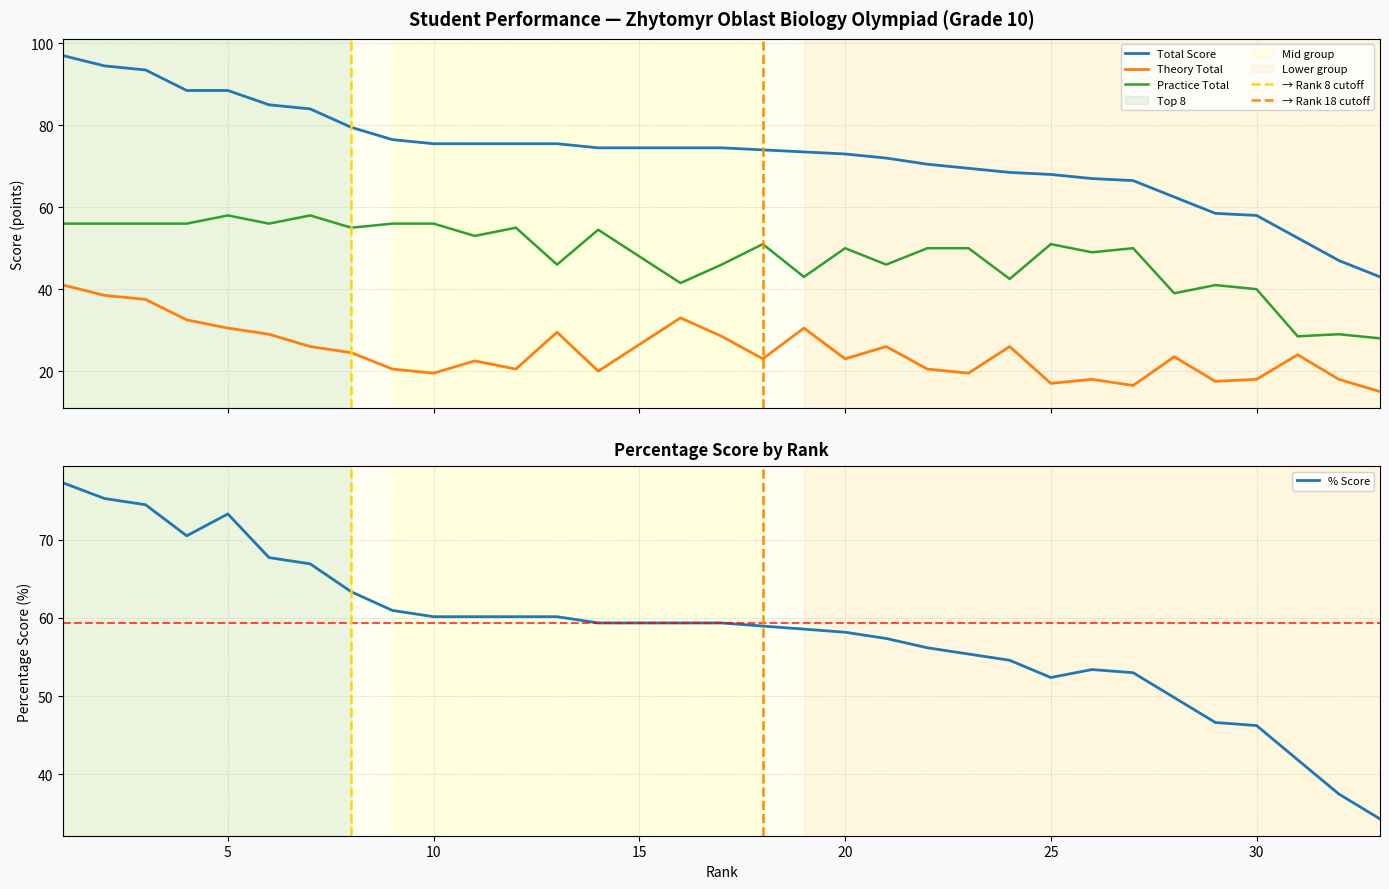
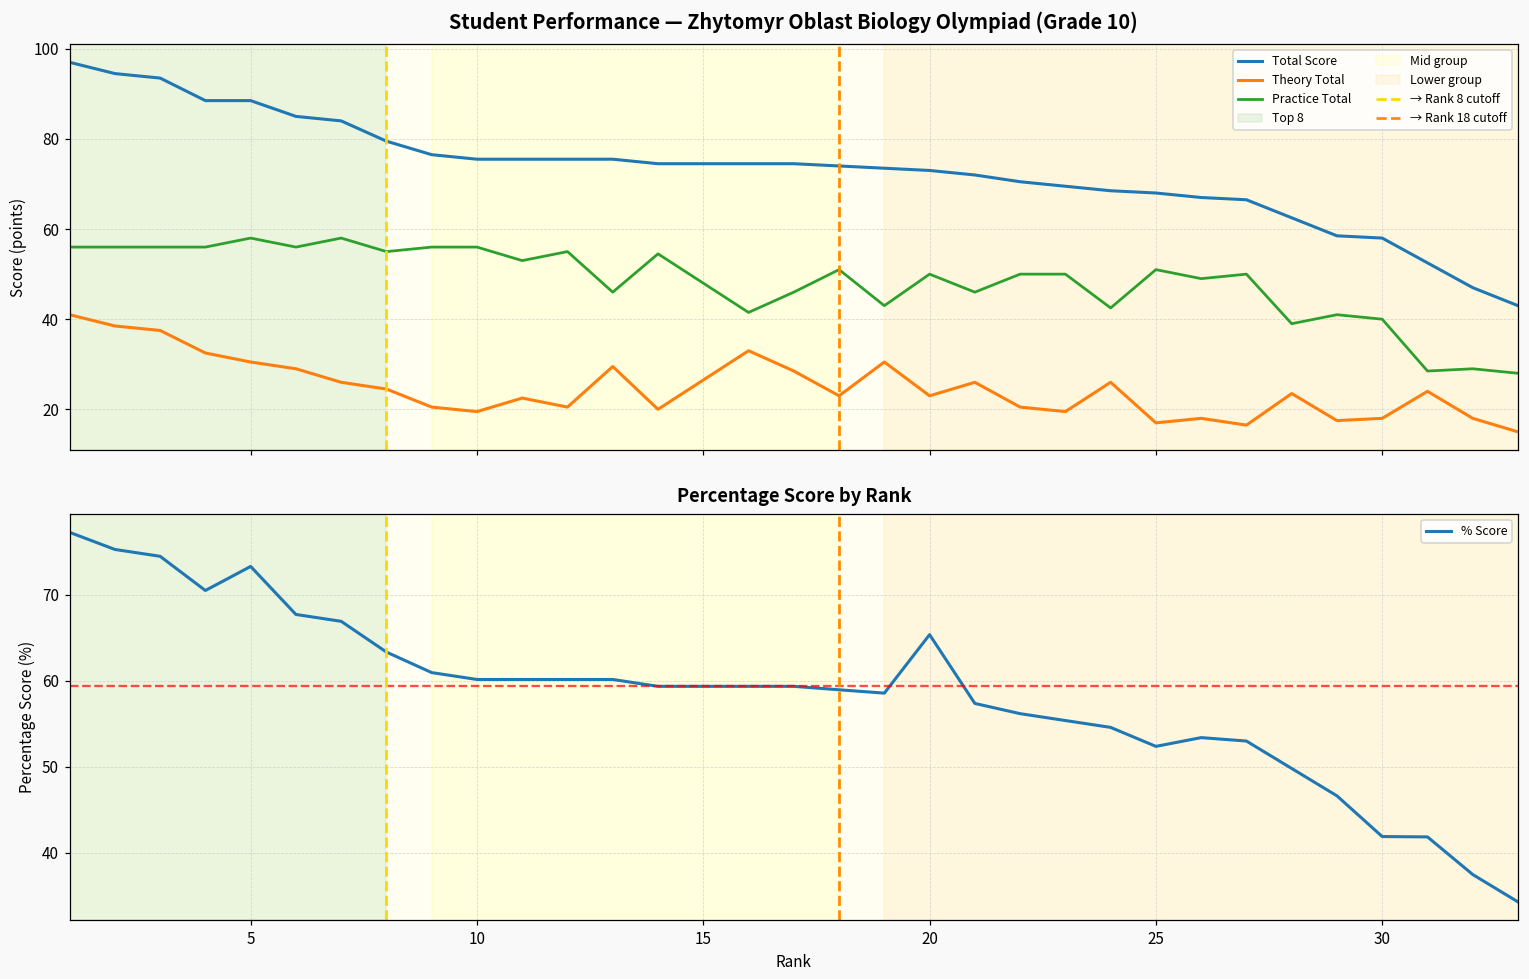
Percentage Score by Rank, 20: 58 -> 65
Percentage Score by Rank, 30: 46 -> 42
